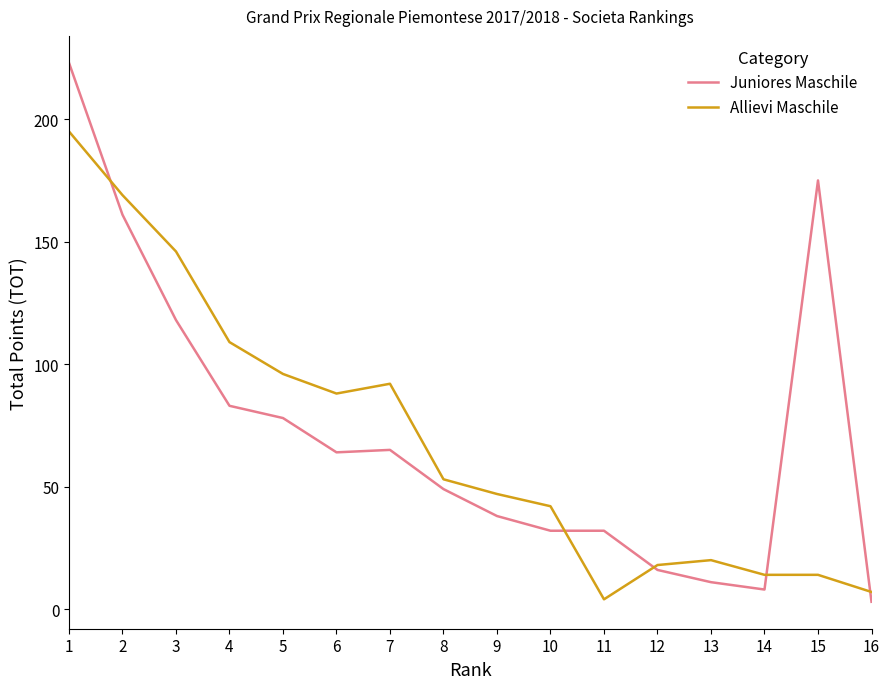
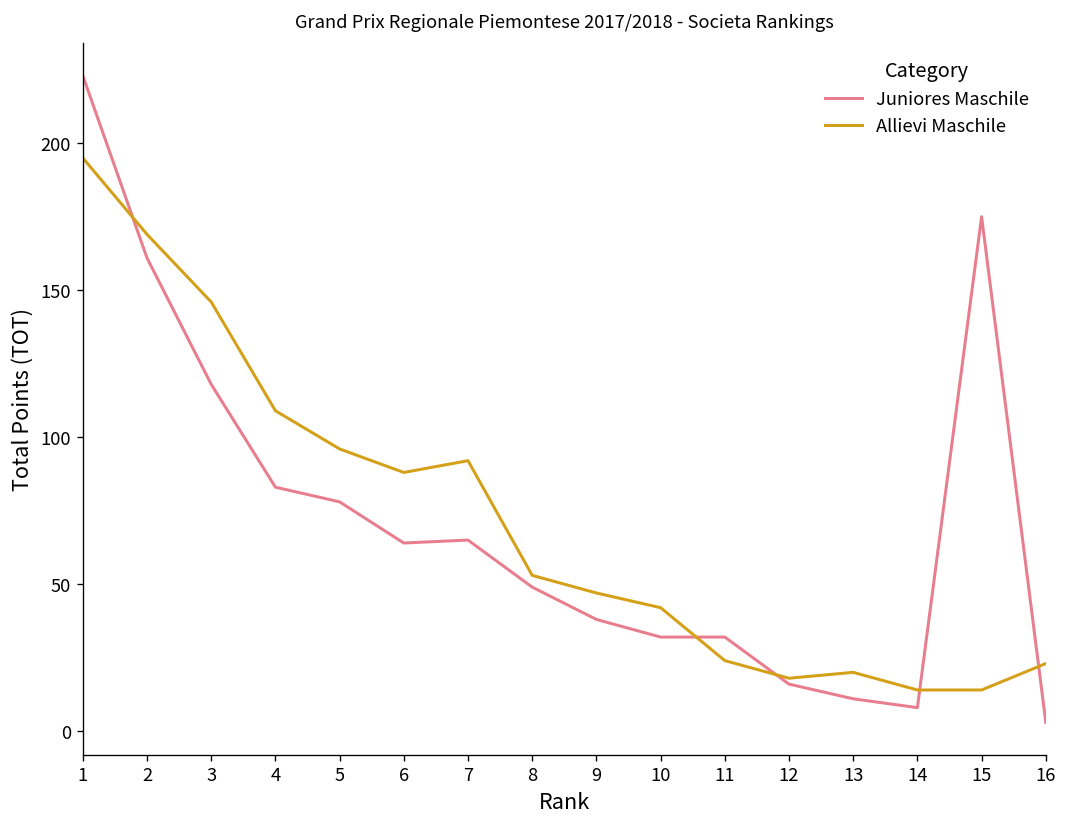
Allievi Maschile, 11: 4 -> 24
Allievi Maschile, 16: 7 -> 23
